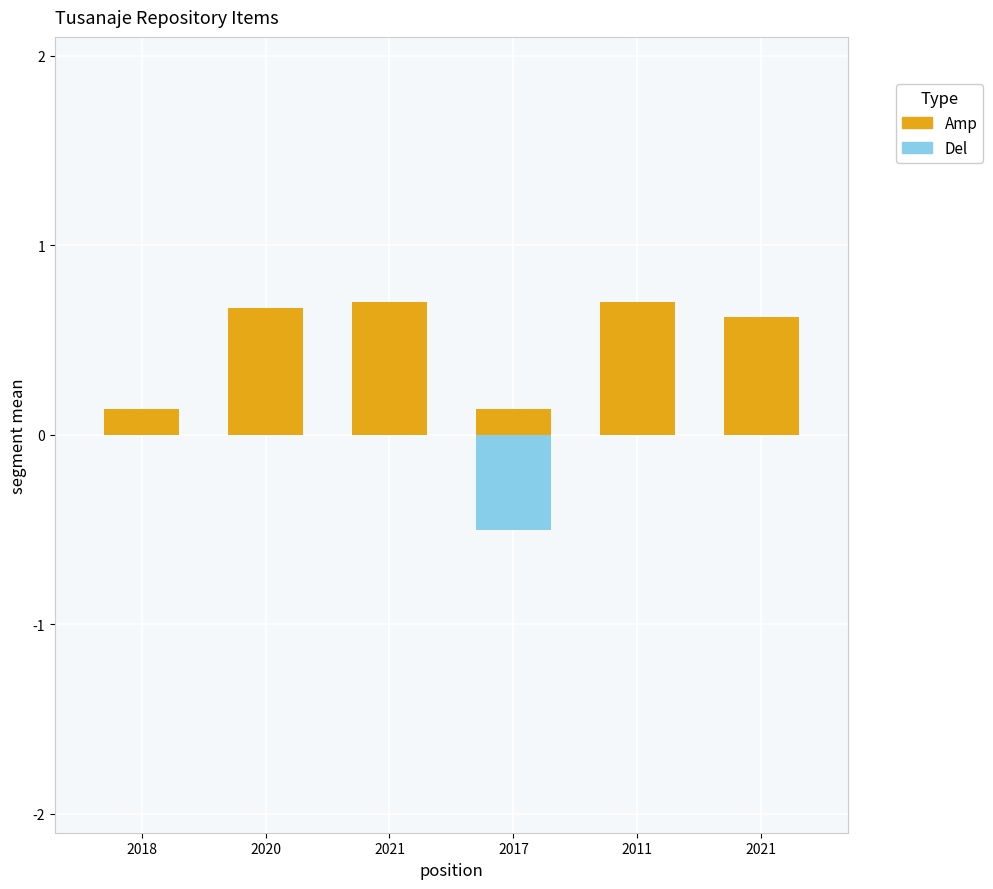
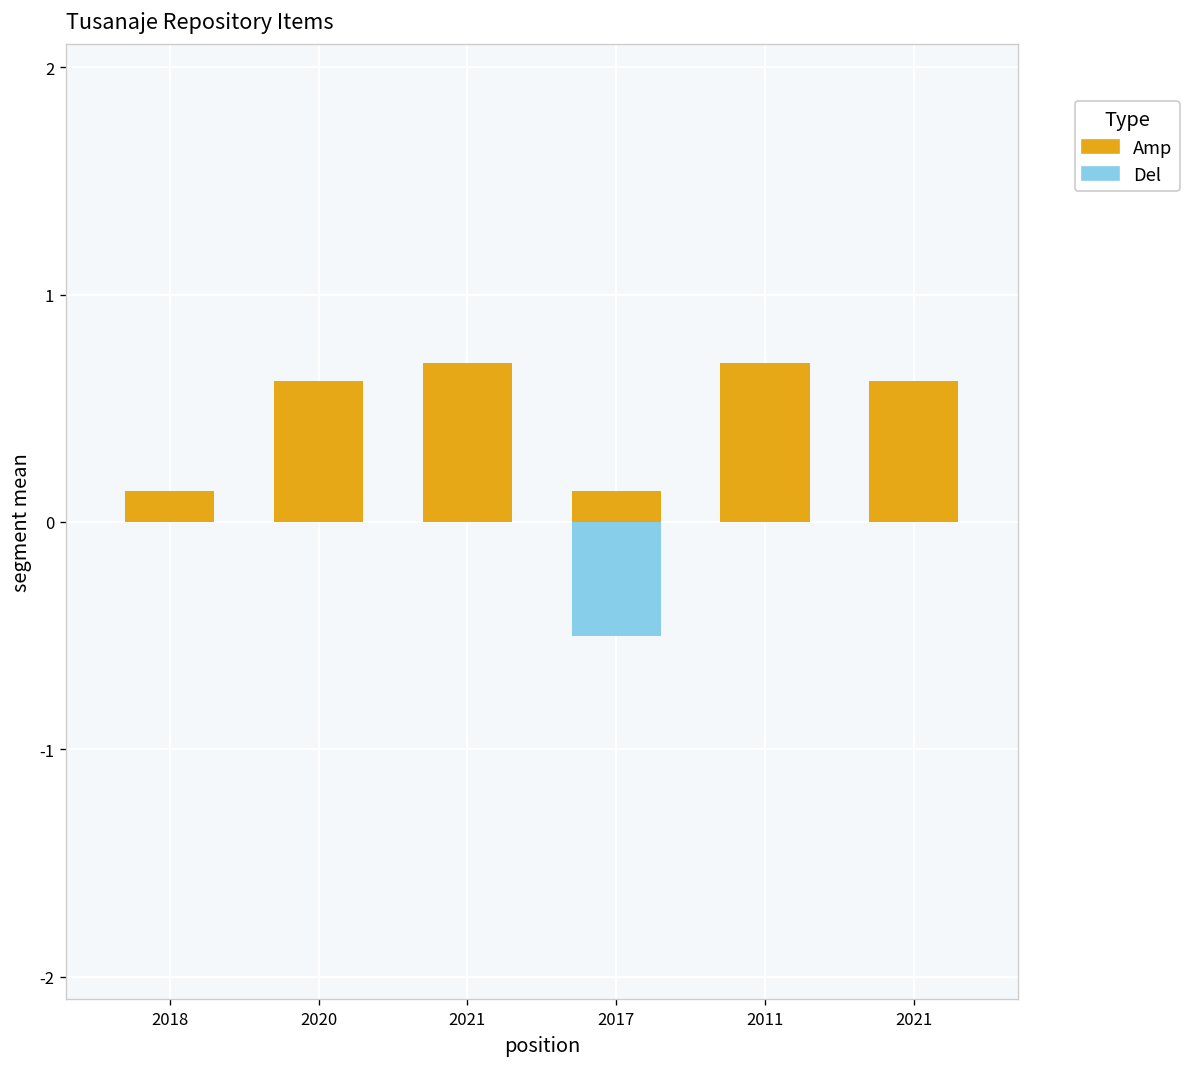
Amp, 2020: 0.67 -> 0.62
